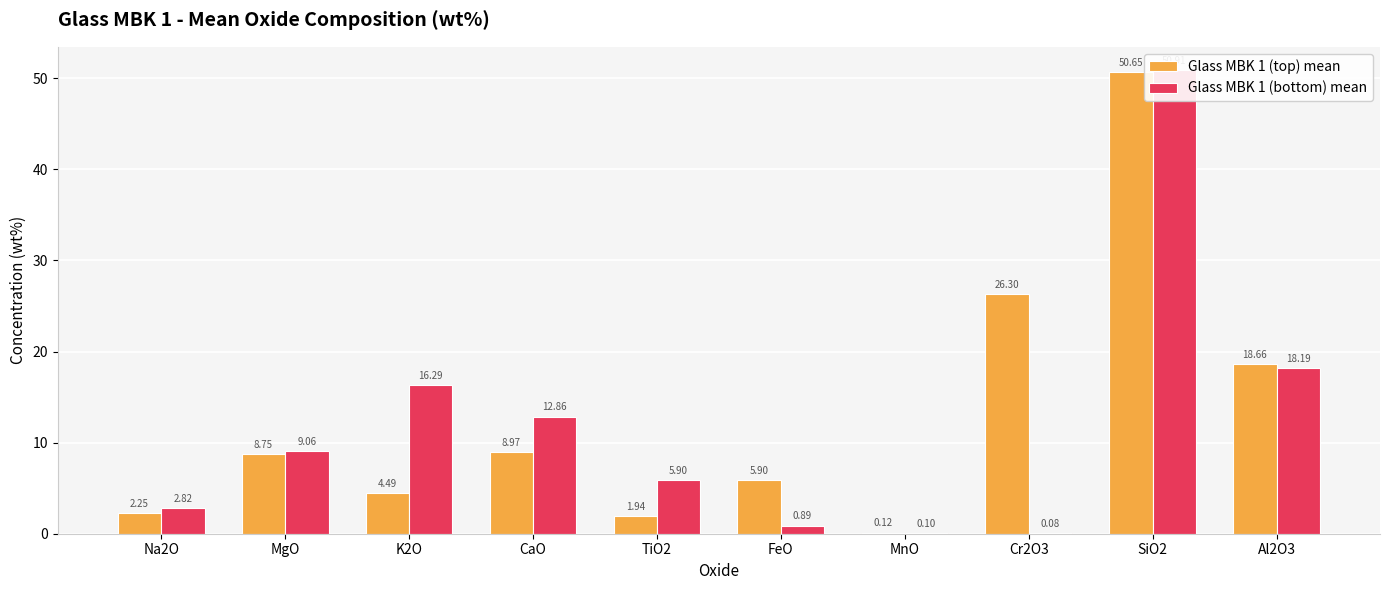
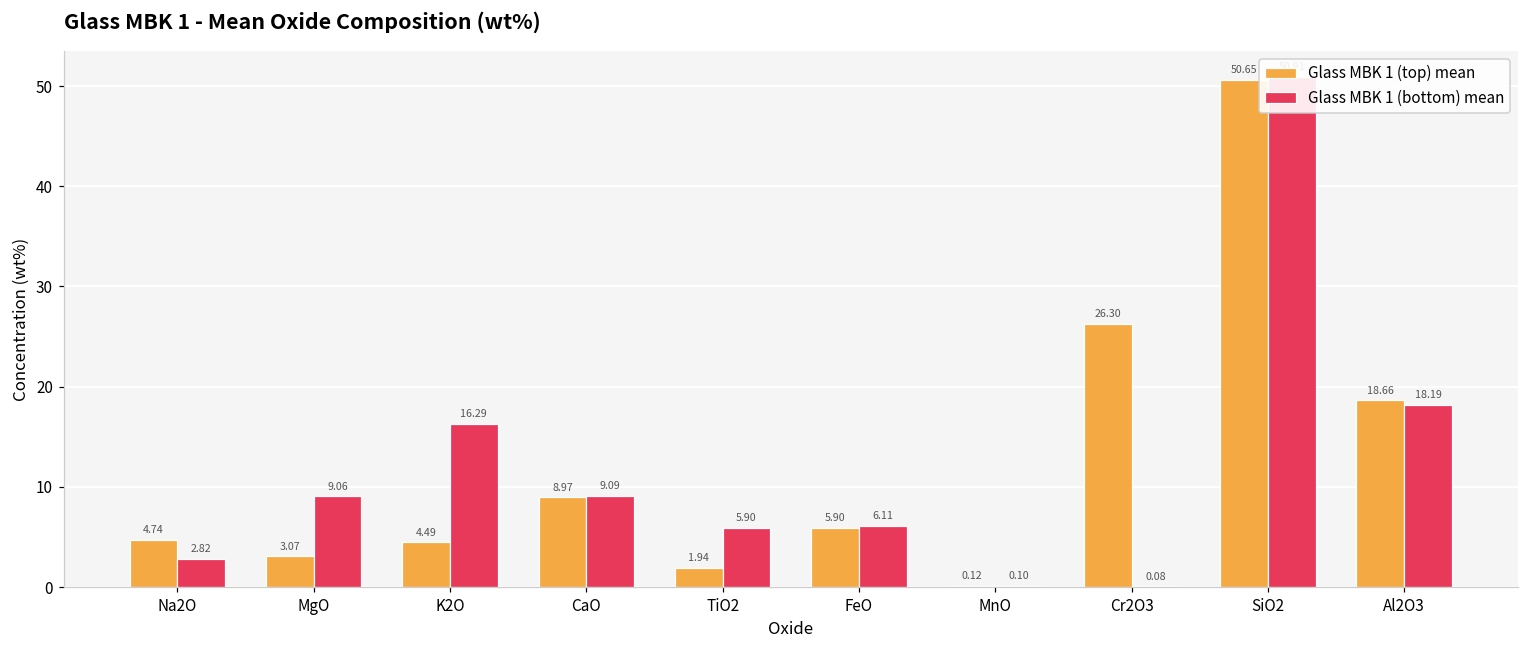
Glass MBK 1 (top) mean, Na2O: 2.25 -> 4.74
Glass MBK 1 (top) mean, MgO: 8.75 -> 3.07
Glass MBK 1 (bottom) mean, CaO: 12.86 -> 9.09
Glass MBK 1 (bottom) mean, FeO: 0.89 -> 6.11
